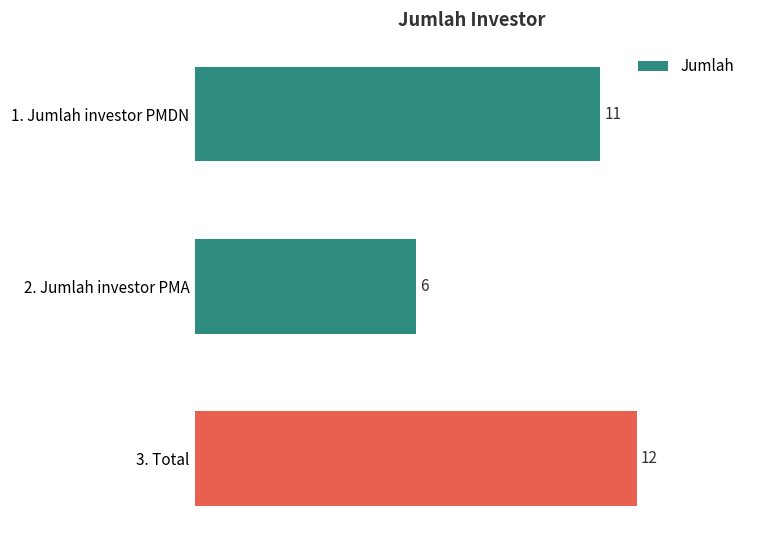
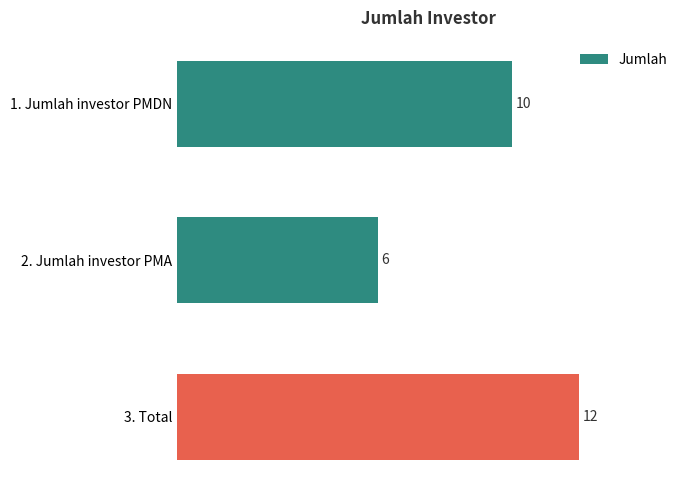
1. Jumlah investor PMDN: 11 -> 10
